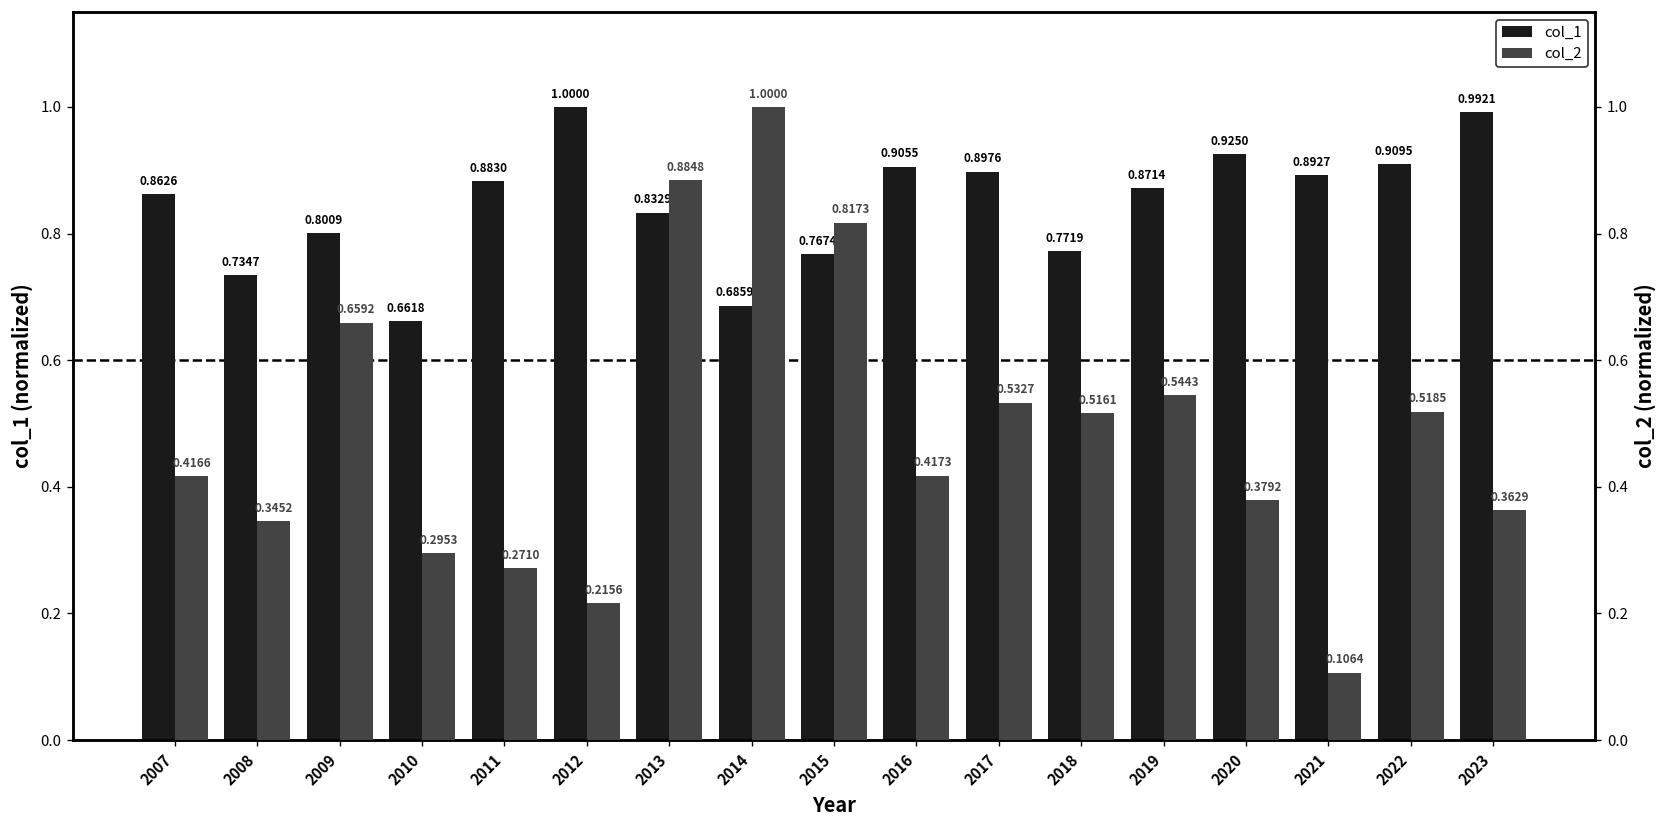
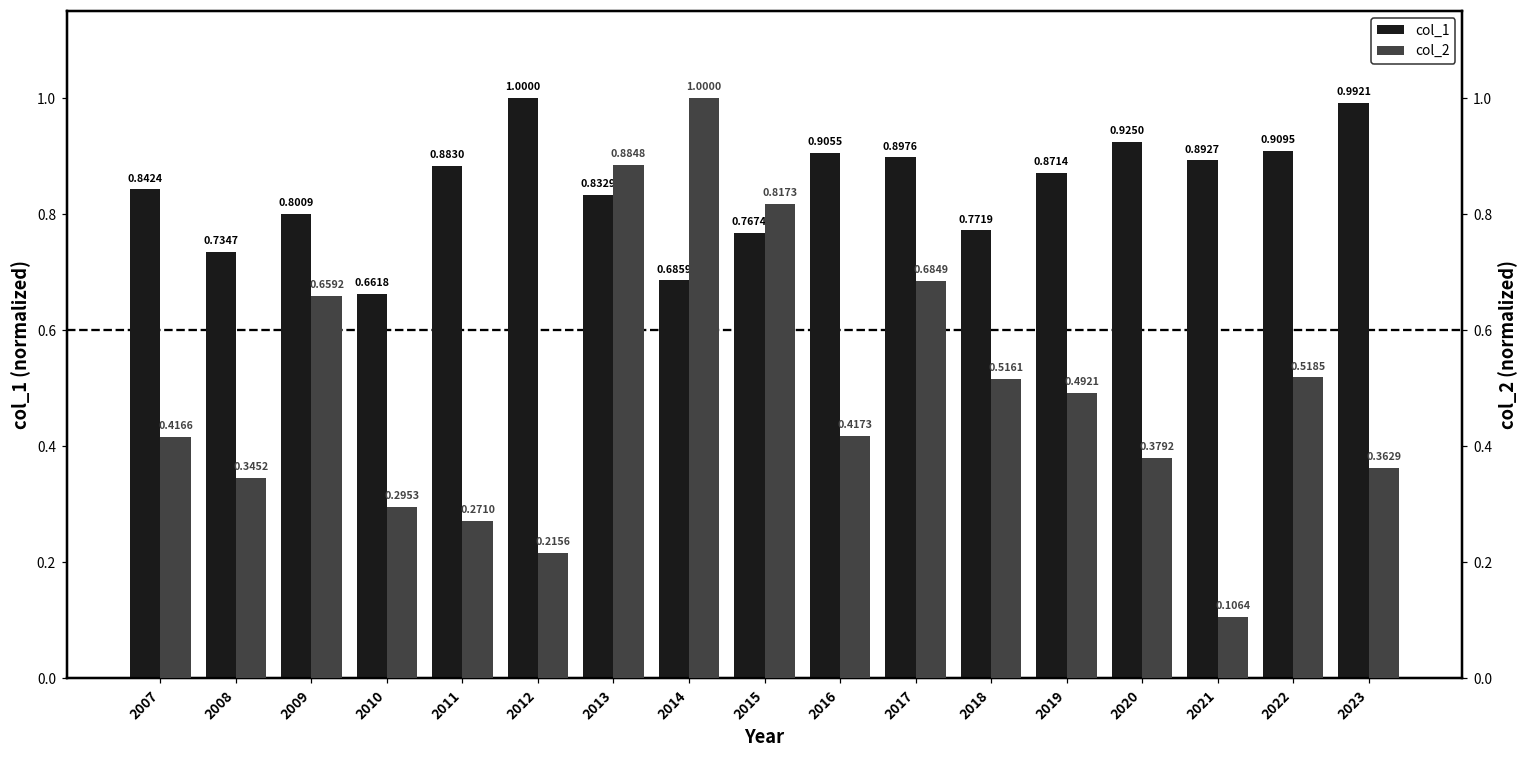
col_1, 2007: 0.8626 -> 0.8424
col_2, 2017: 0.5327 -> 0.6849
col_2, 2019: 0.5443 -> 0.4921
